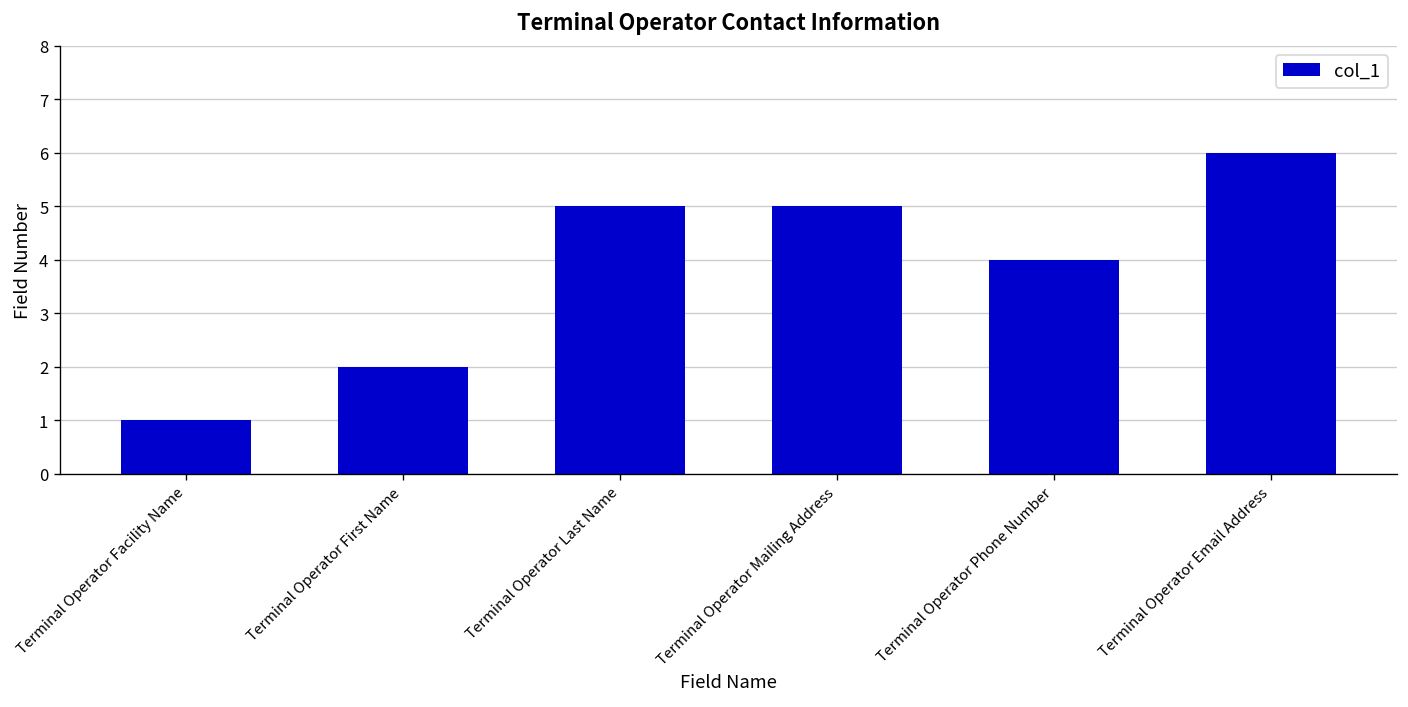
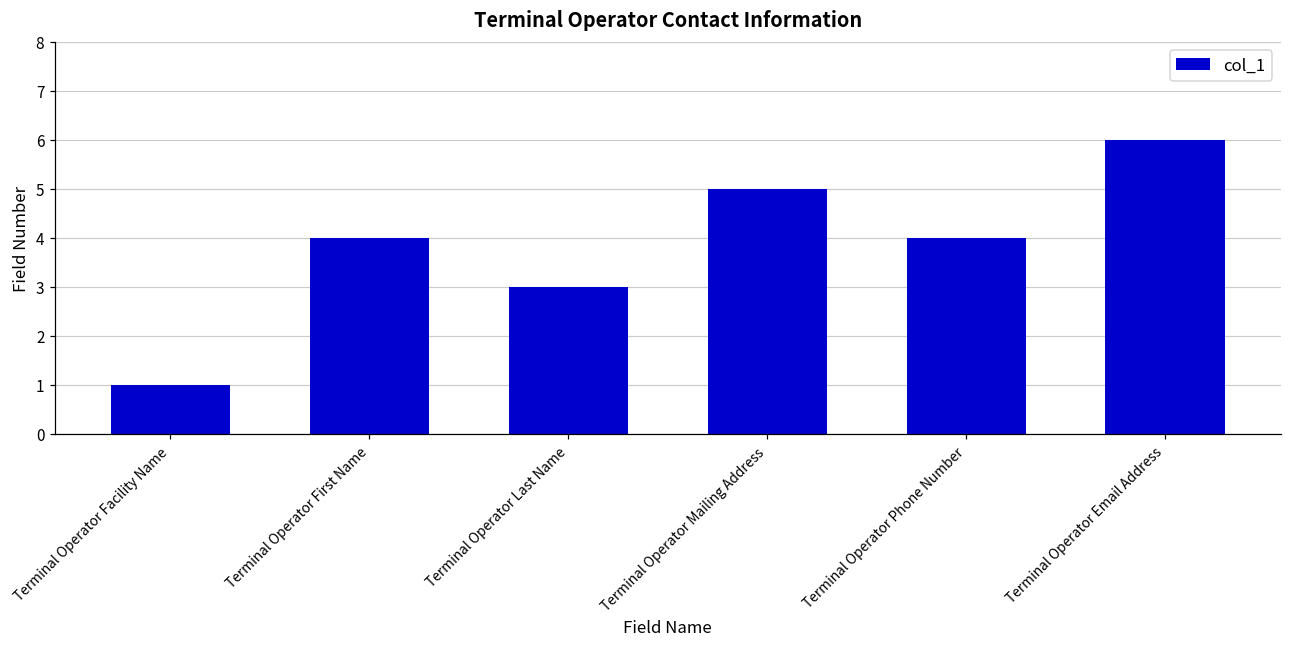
Terminal Operator First Name: 2 -> 4
Terminal Operator Last Name: 5 -> 3
